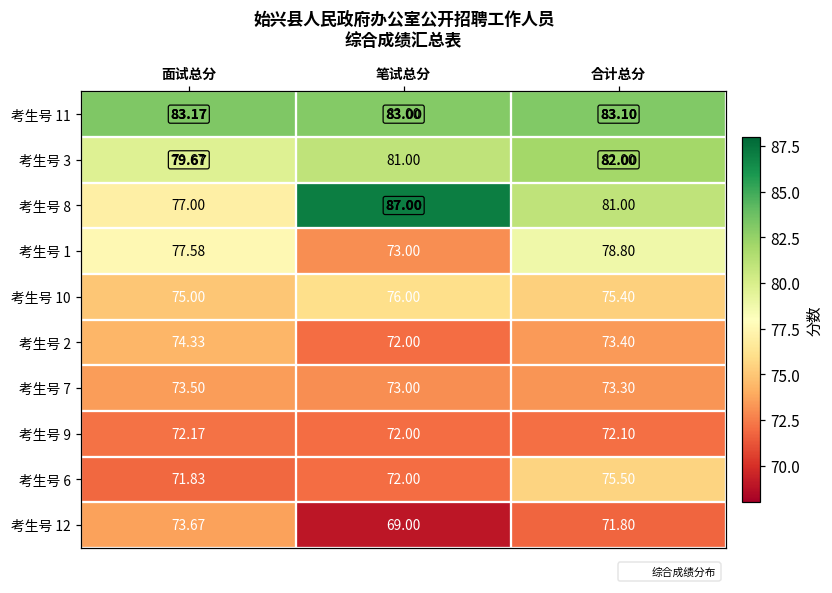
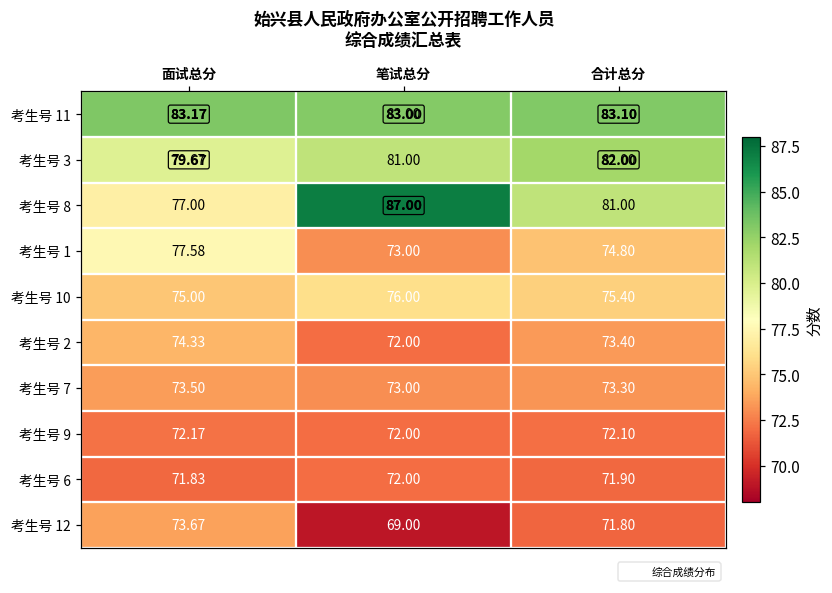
考生号 1, 合计总分: 78.80 -> 74.80
考生号 6, 合计总分: 75.50 -> 71.90
